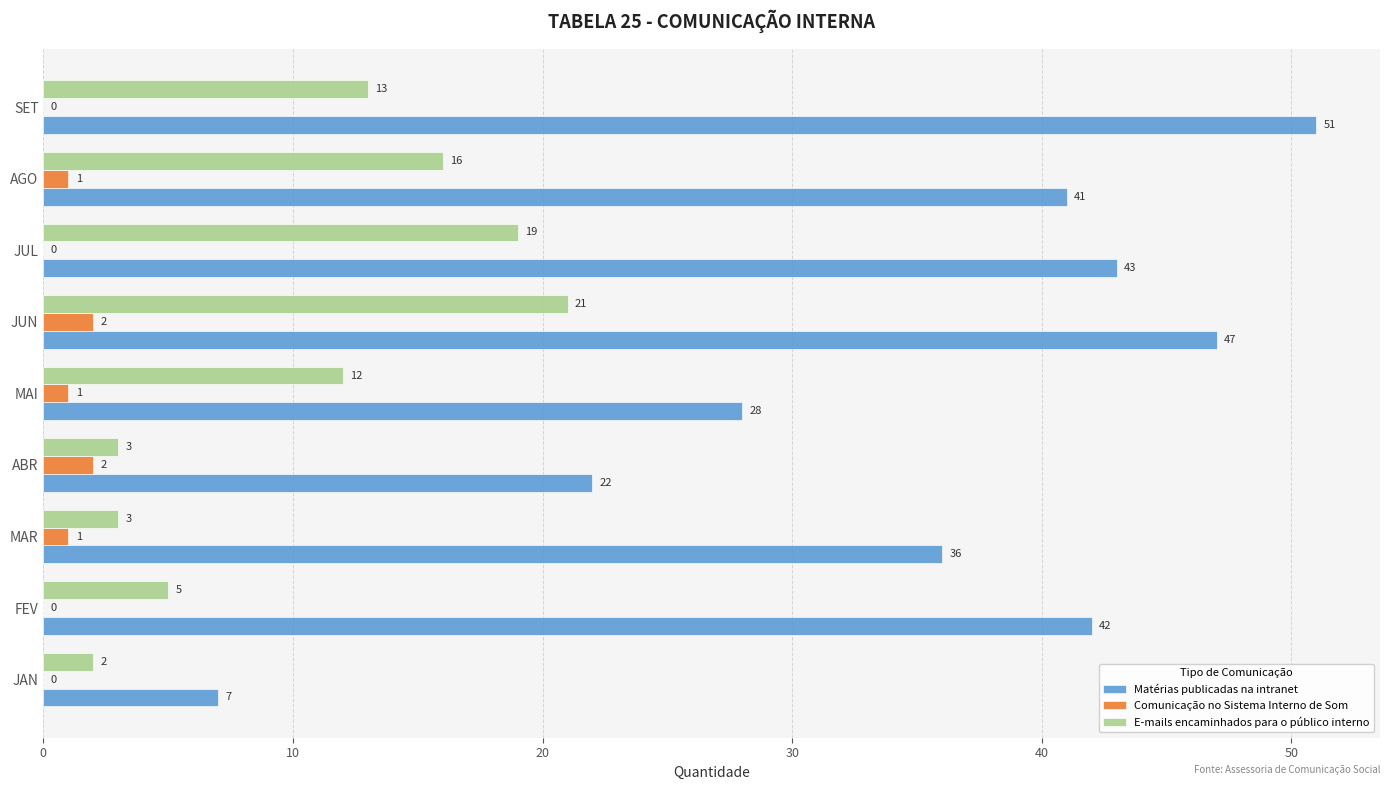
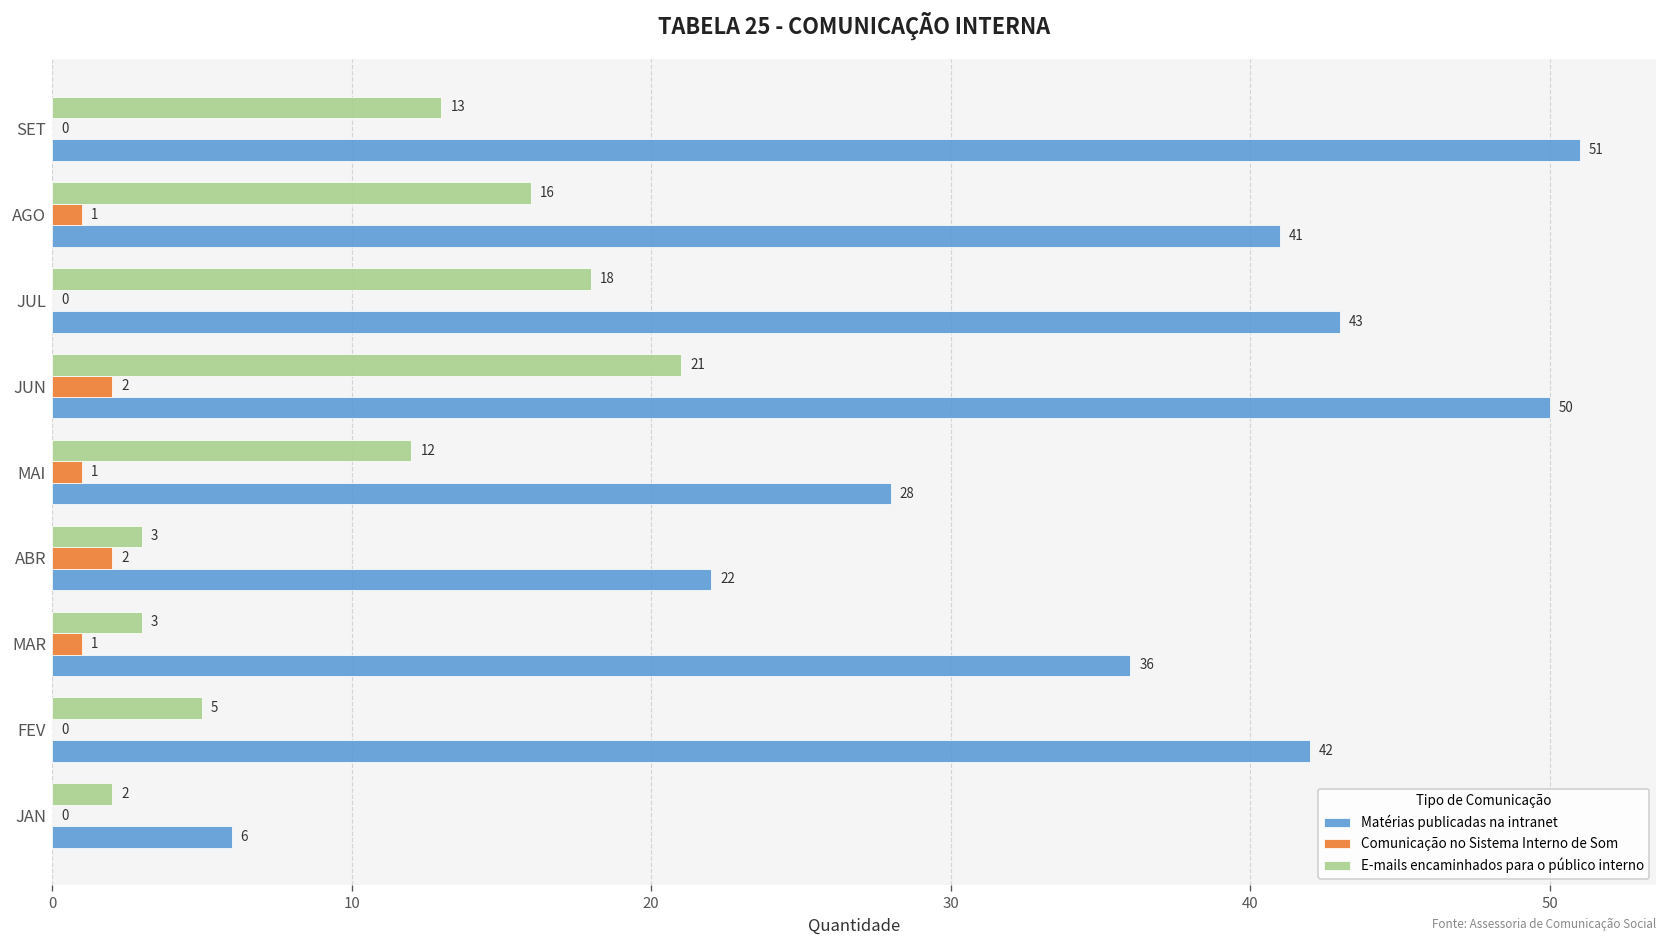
E-mails encaminhados para o público interno, JUL: 19 -> 18
Matérias publicadas na intranet, JUN: 47 -> 50
Matérias publicadas na intranet, JAN: 7 -> 6
